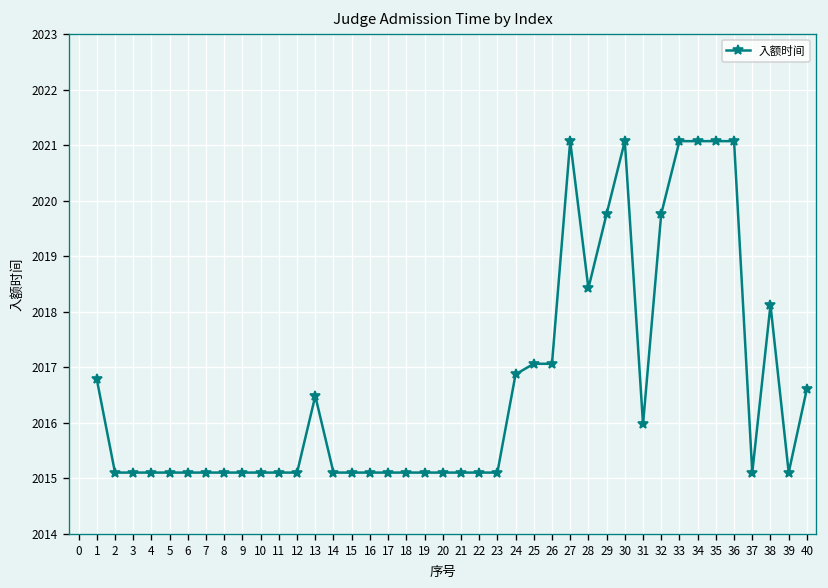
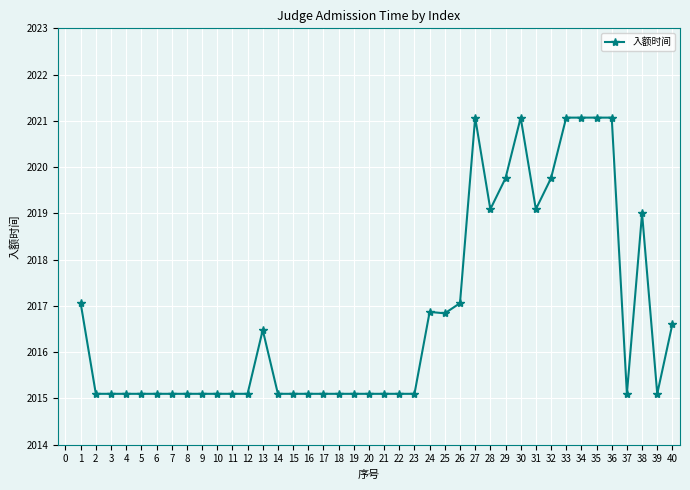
1: 2016.8 -> 2017.1
25: 2017.1 -> 2016.8
28: 2018.4 -> 2019.1
31: 2016.0 -> 2019.1
38: 2018.1 -> 2019.0
